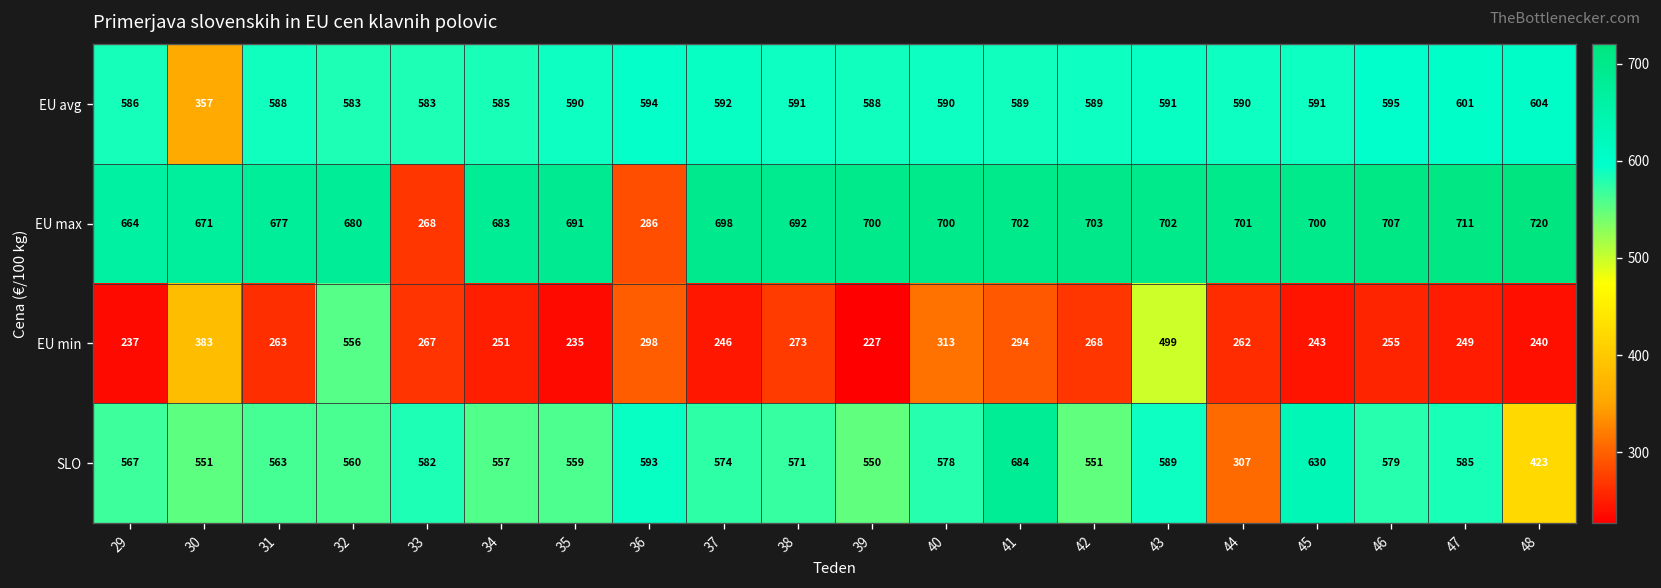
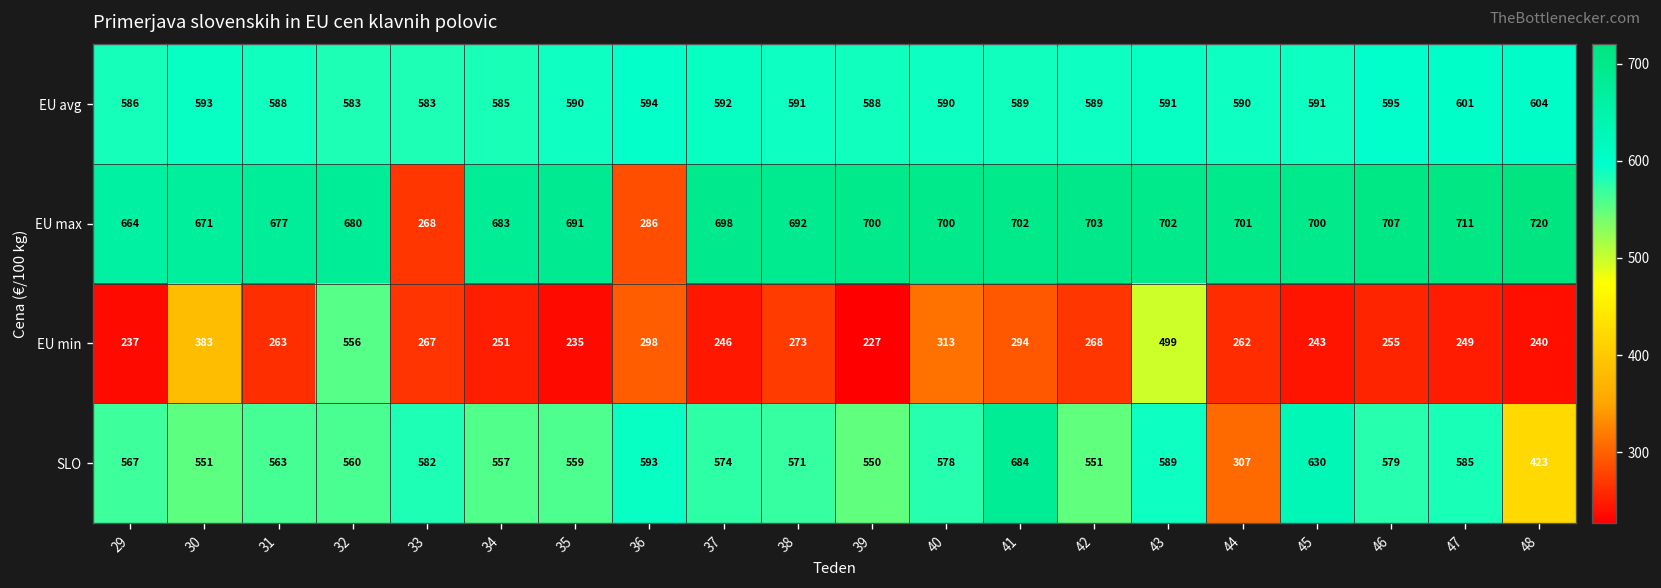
EU avg, 30: 357 -> 593
